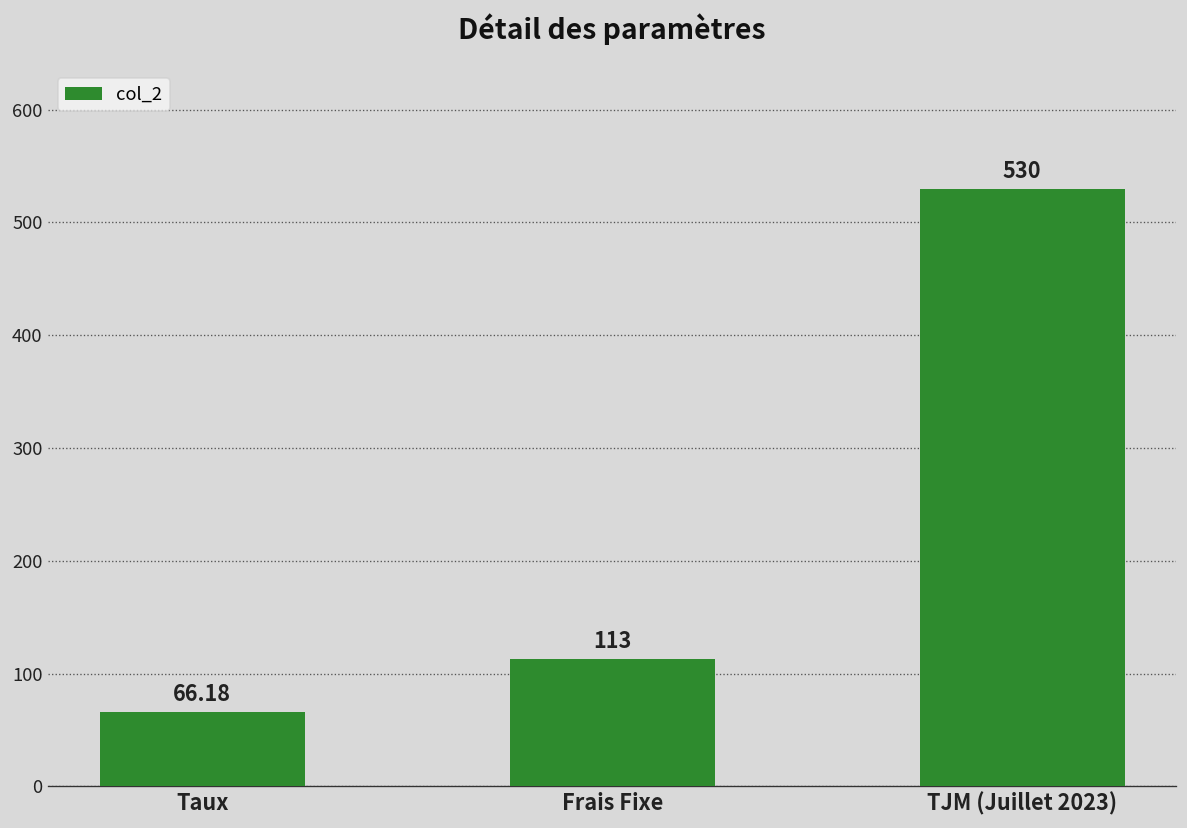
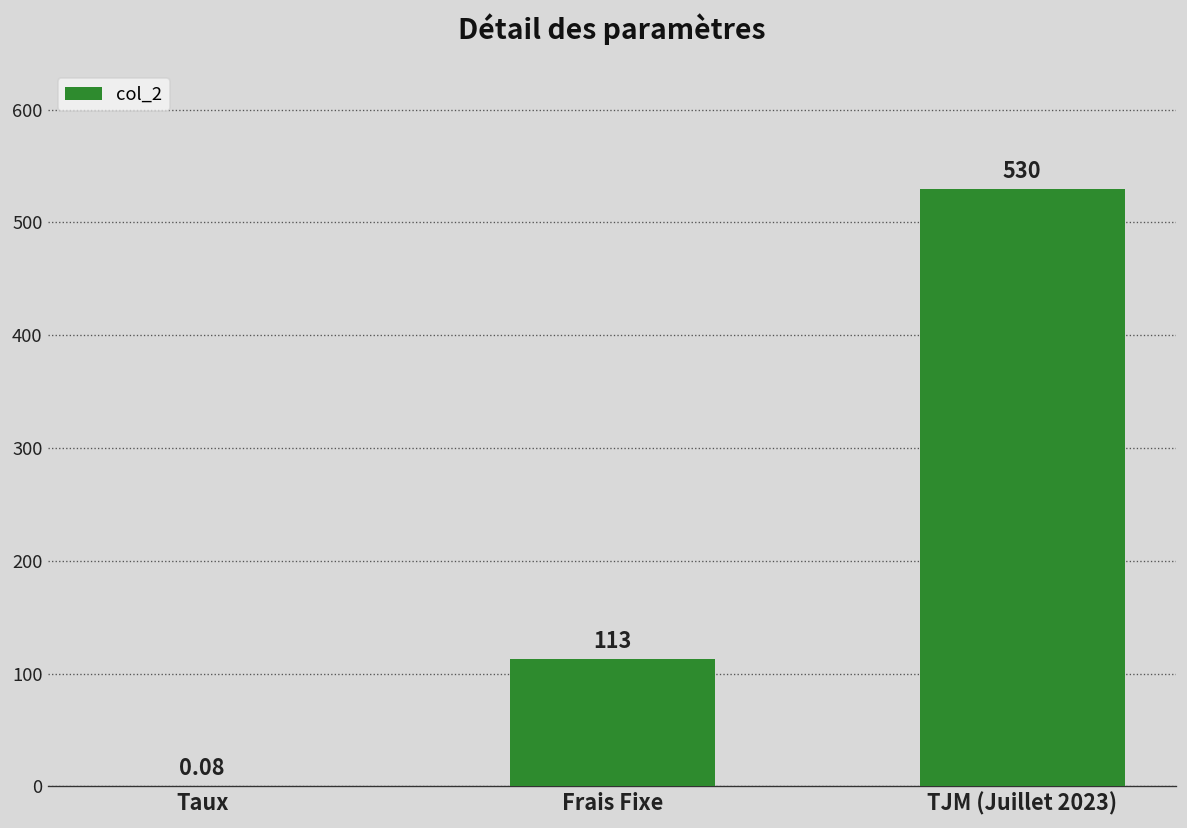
Taux: 66.18 -> 0.08
